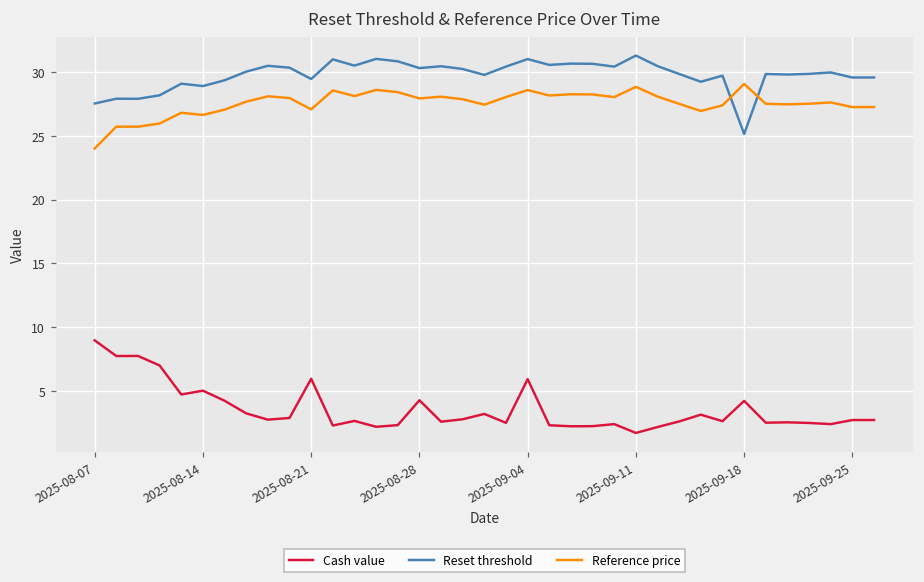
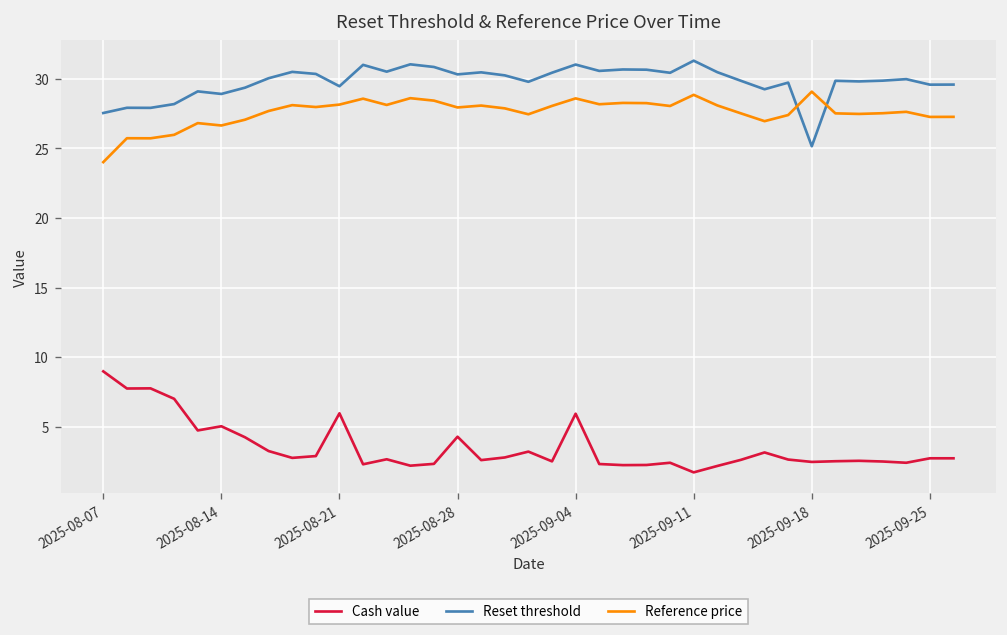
Reference price, 2025-08-21: 27.1 -> 28.1
Cash value, 2025-09-18: 4.2 -> 2.5
